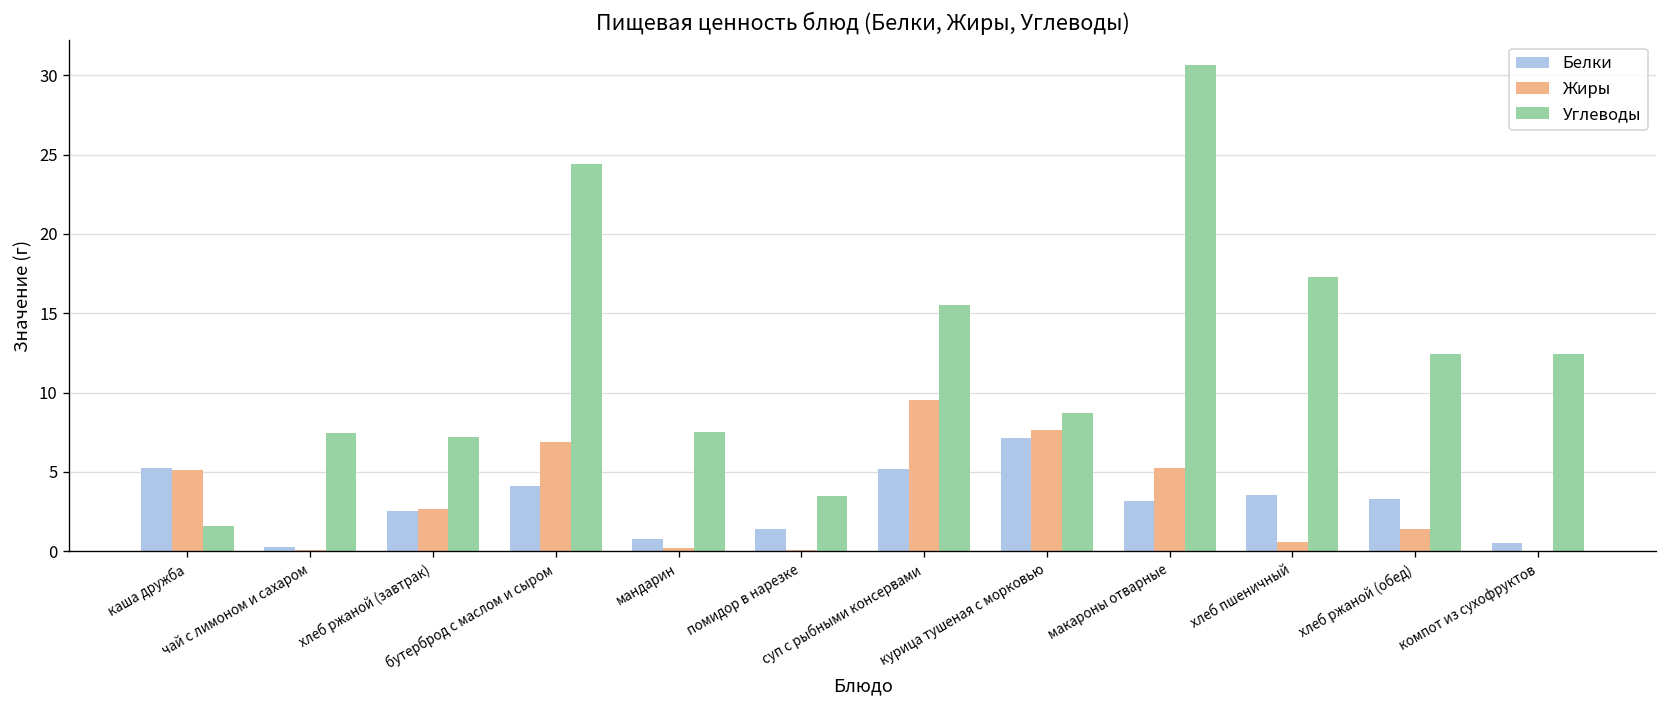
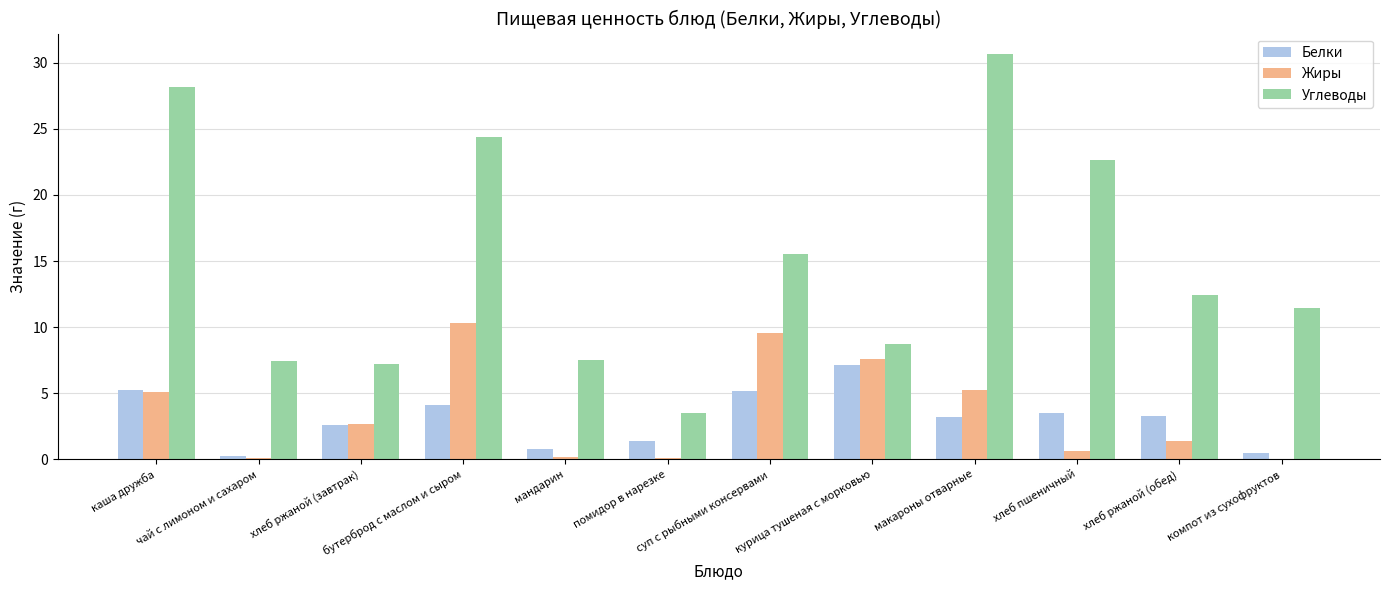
Углеводы, каша дружба: 1.6 -> 28.1
Жиры, бутерброд с маслом и сыром: 6.9 -> 10.3
Углеводы, хлеб пшеничный: 17.3 -> 22.7
Углеводы, компот из сухофруктов: 12.4 -> 11.5
